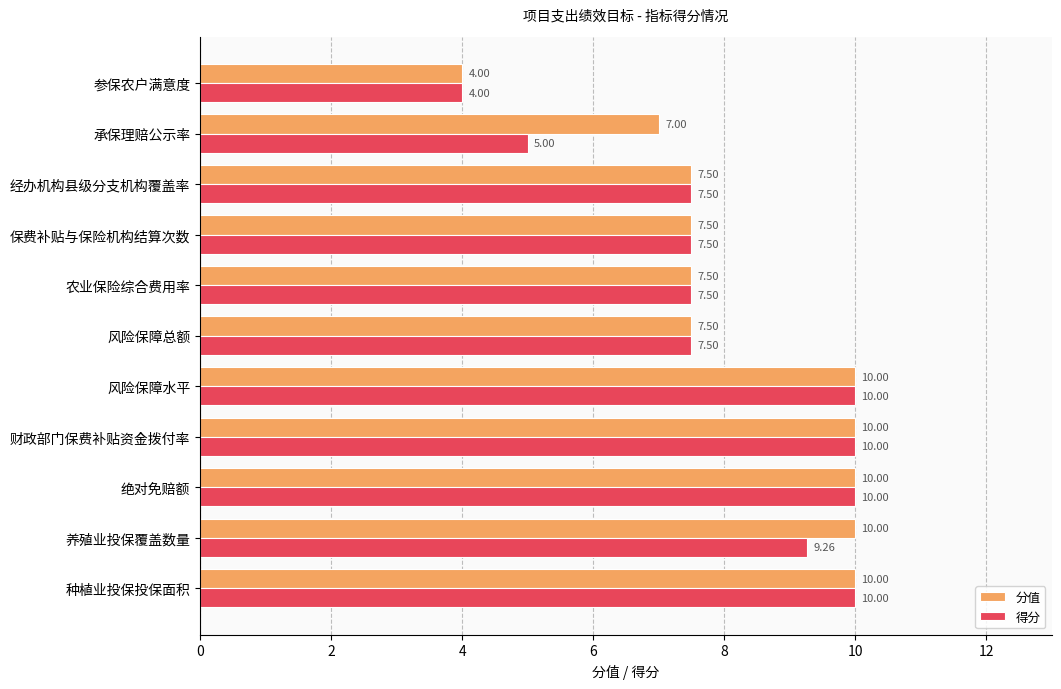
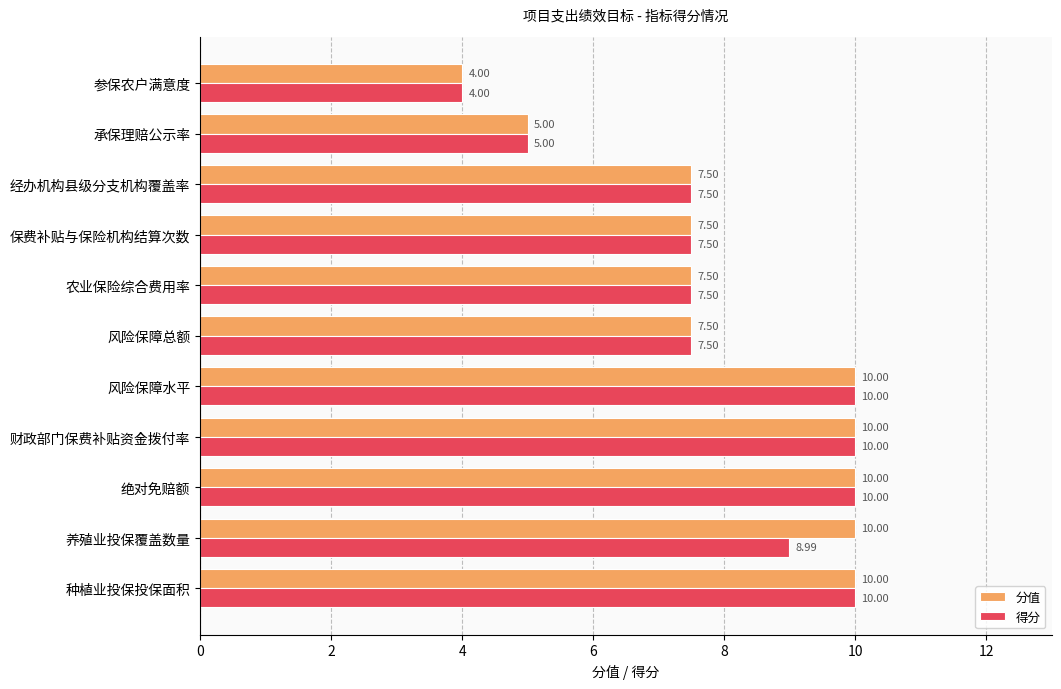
分值, 承保理赔公示率: 7.00 -> 5.00
得分, 养殖业投保覆盖数量: 9.26 -> 8.99
